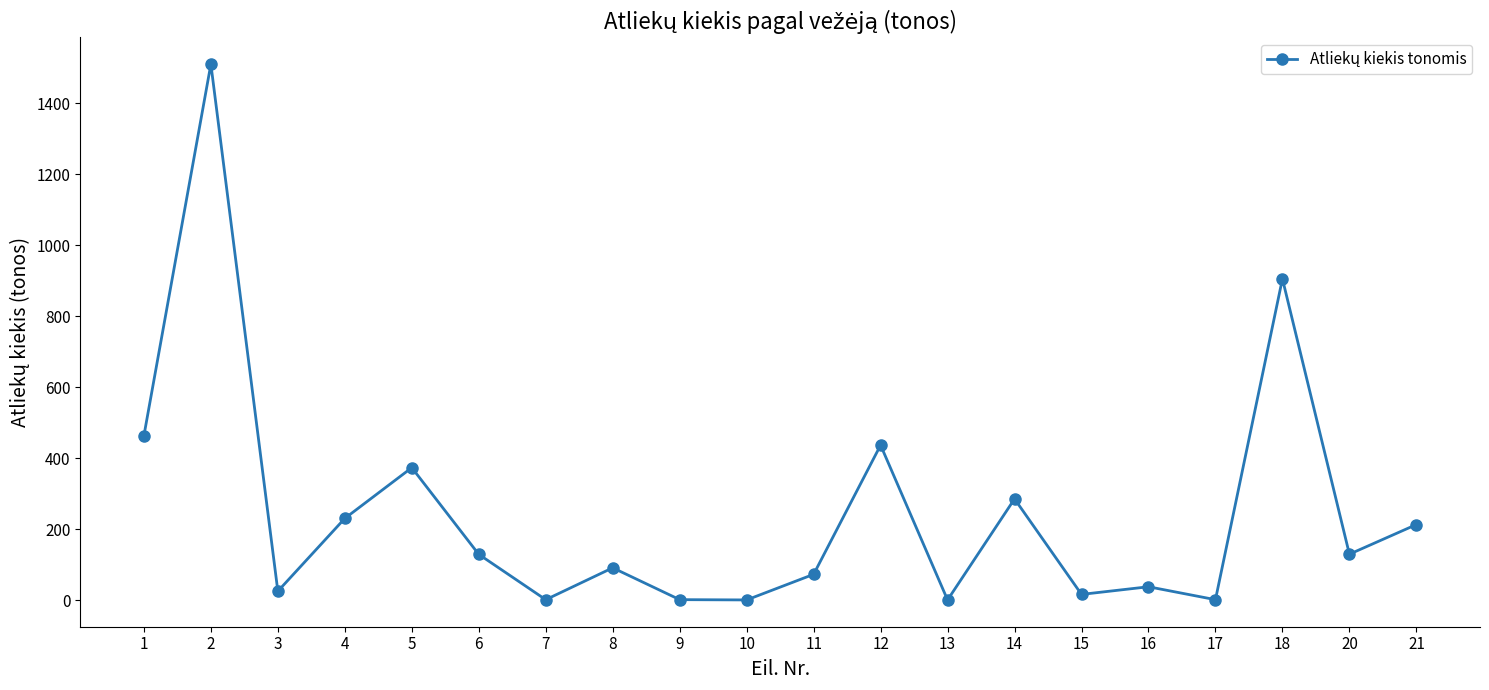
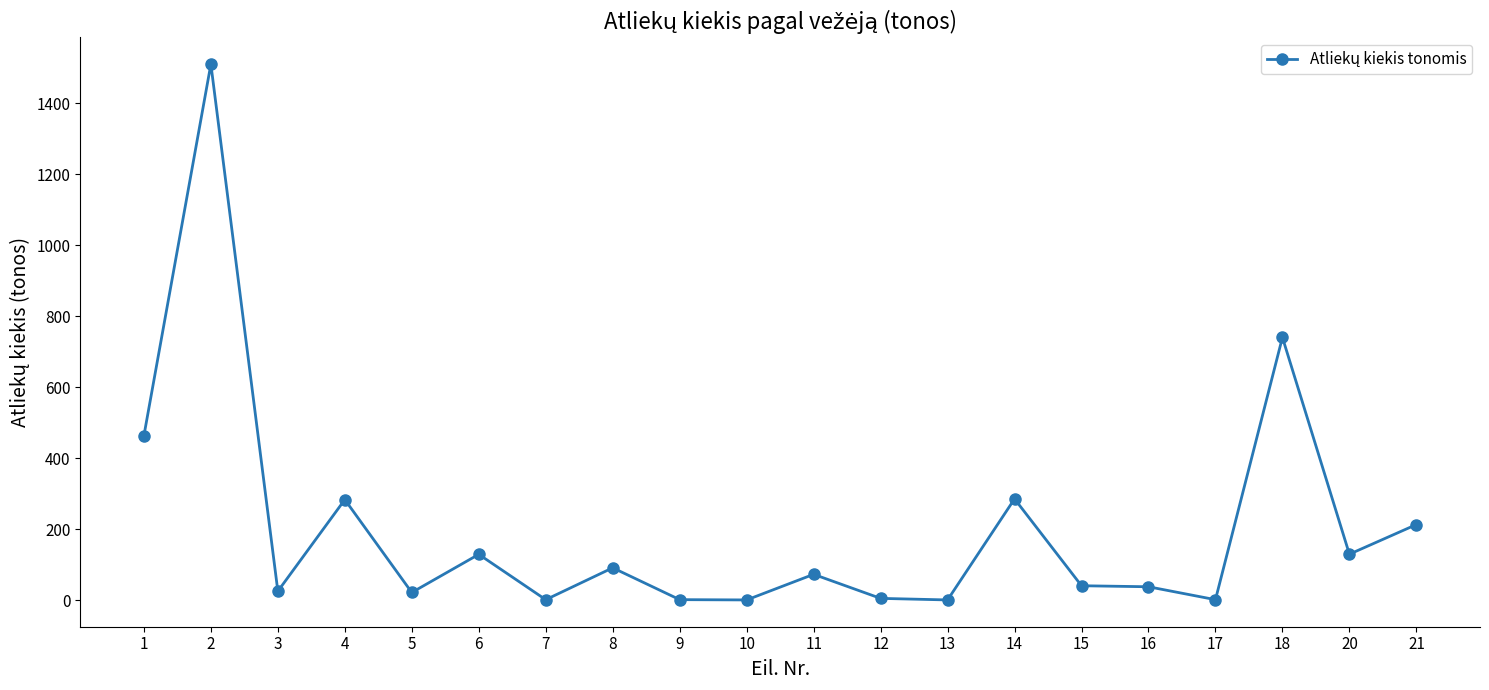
4: 230 -> 280
5: 370 -> 20
12: 440 -> 10
15: 20 -> 40
18: 910 -> 740
